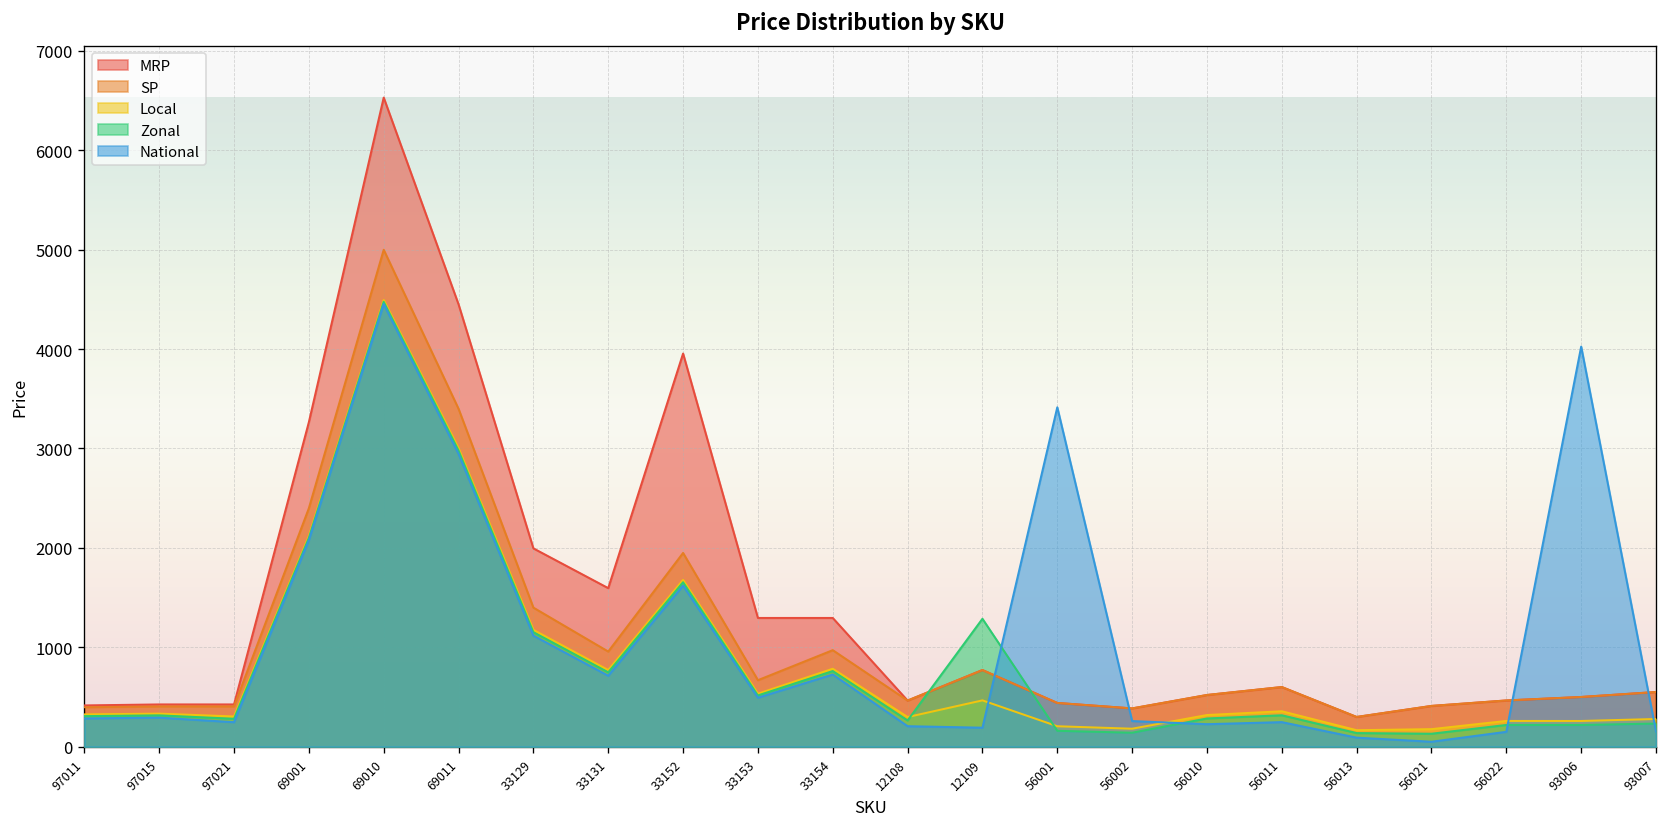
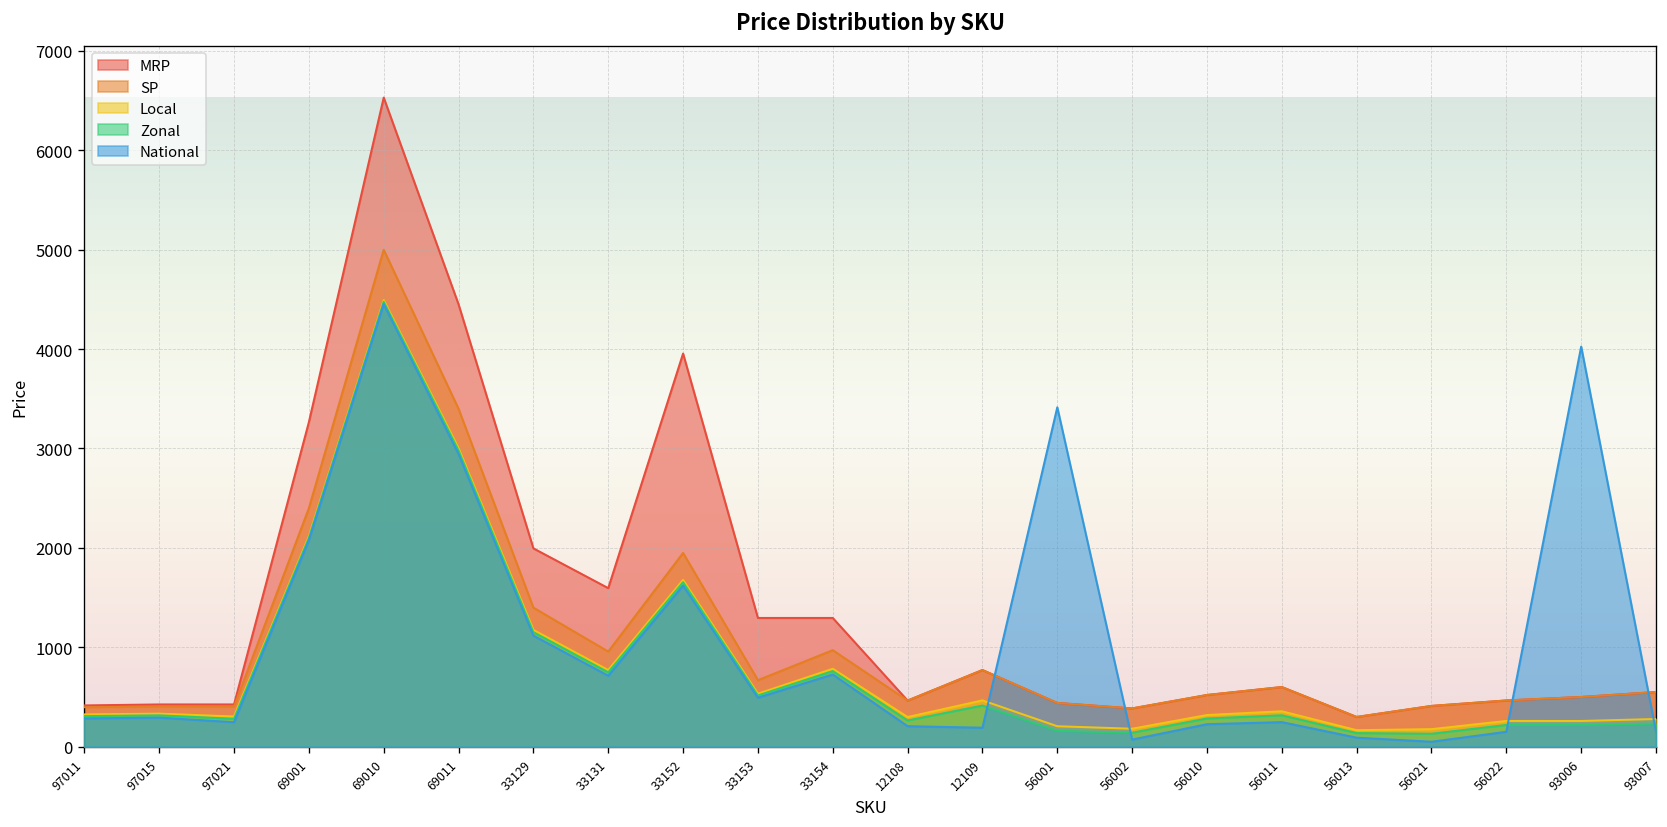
Zonal, 12109: 1300 -> 400
National, 56002: 300 -> 100
